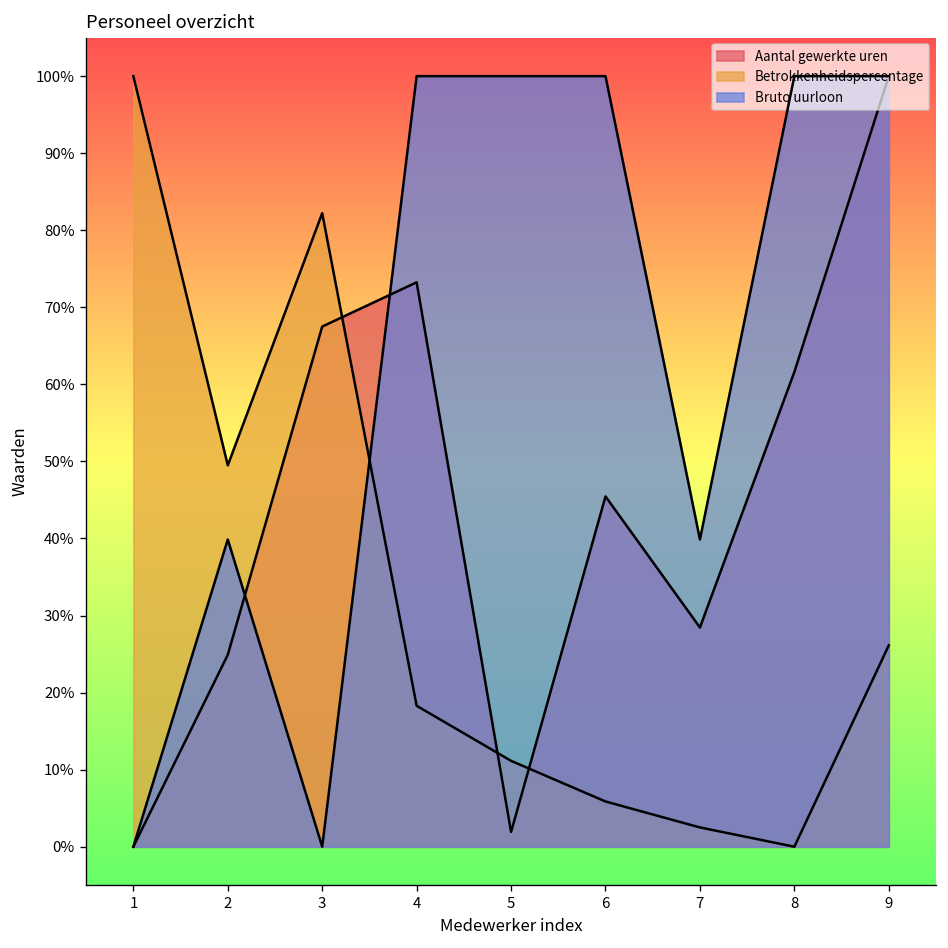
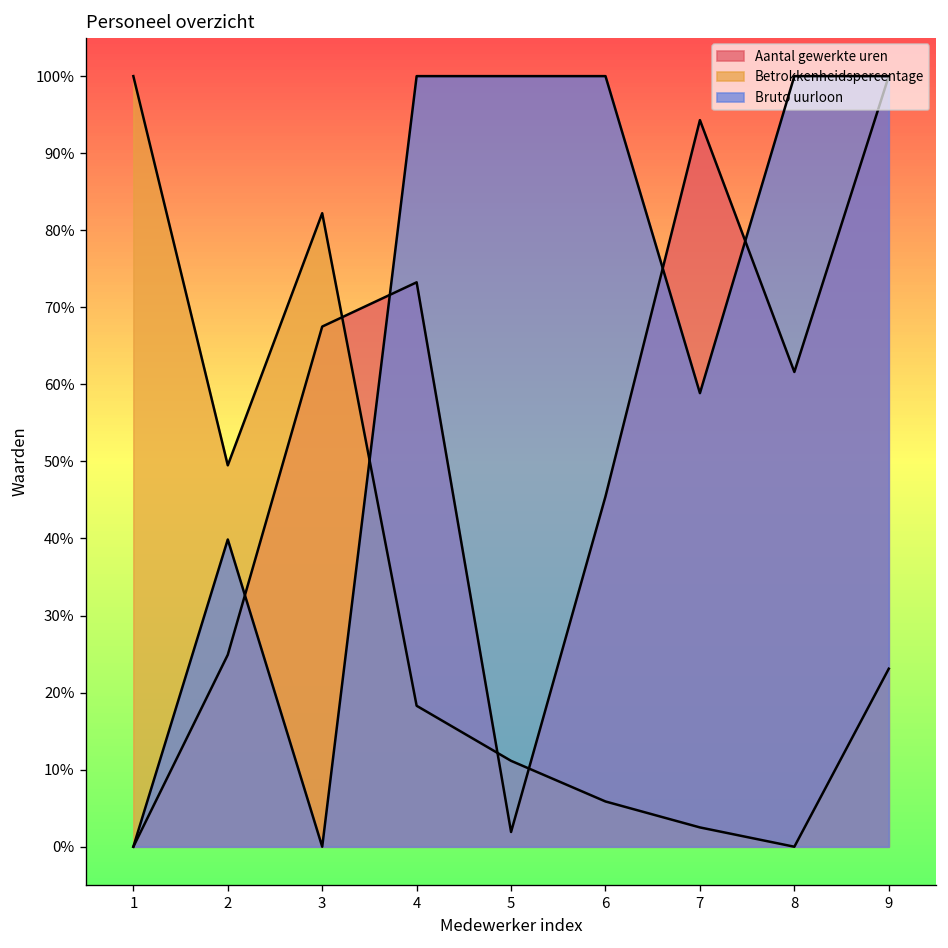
Aantal gewerkte uren, 7: 28% -> 94%
Bruto uurloon, 7: 40% -> 59%
Betrokkenheidspercentage, 9: 26% -> 23%
